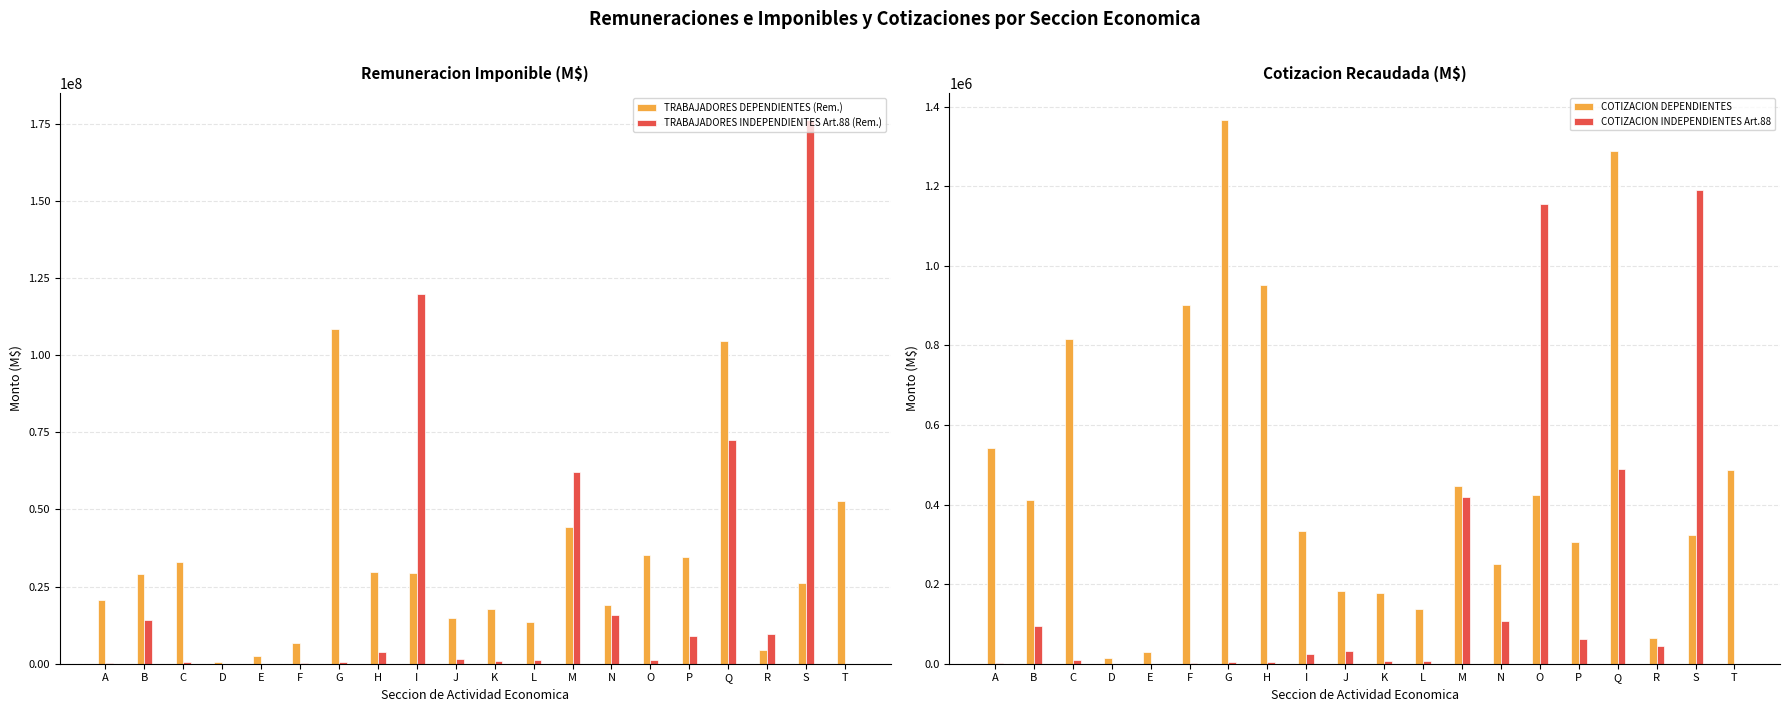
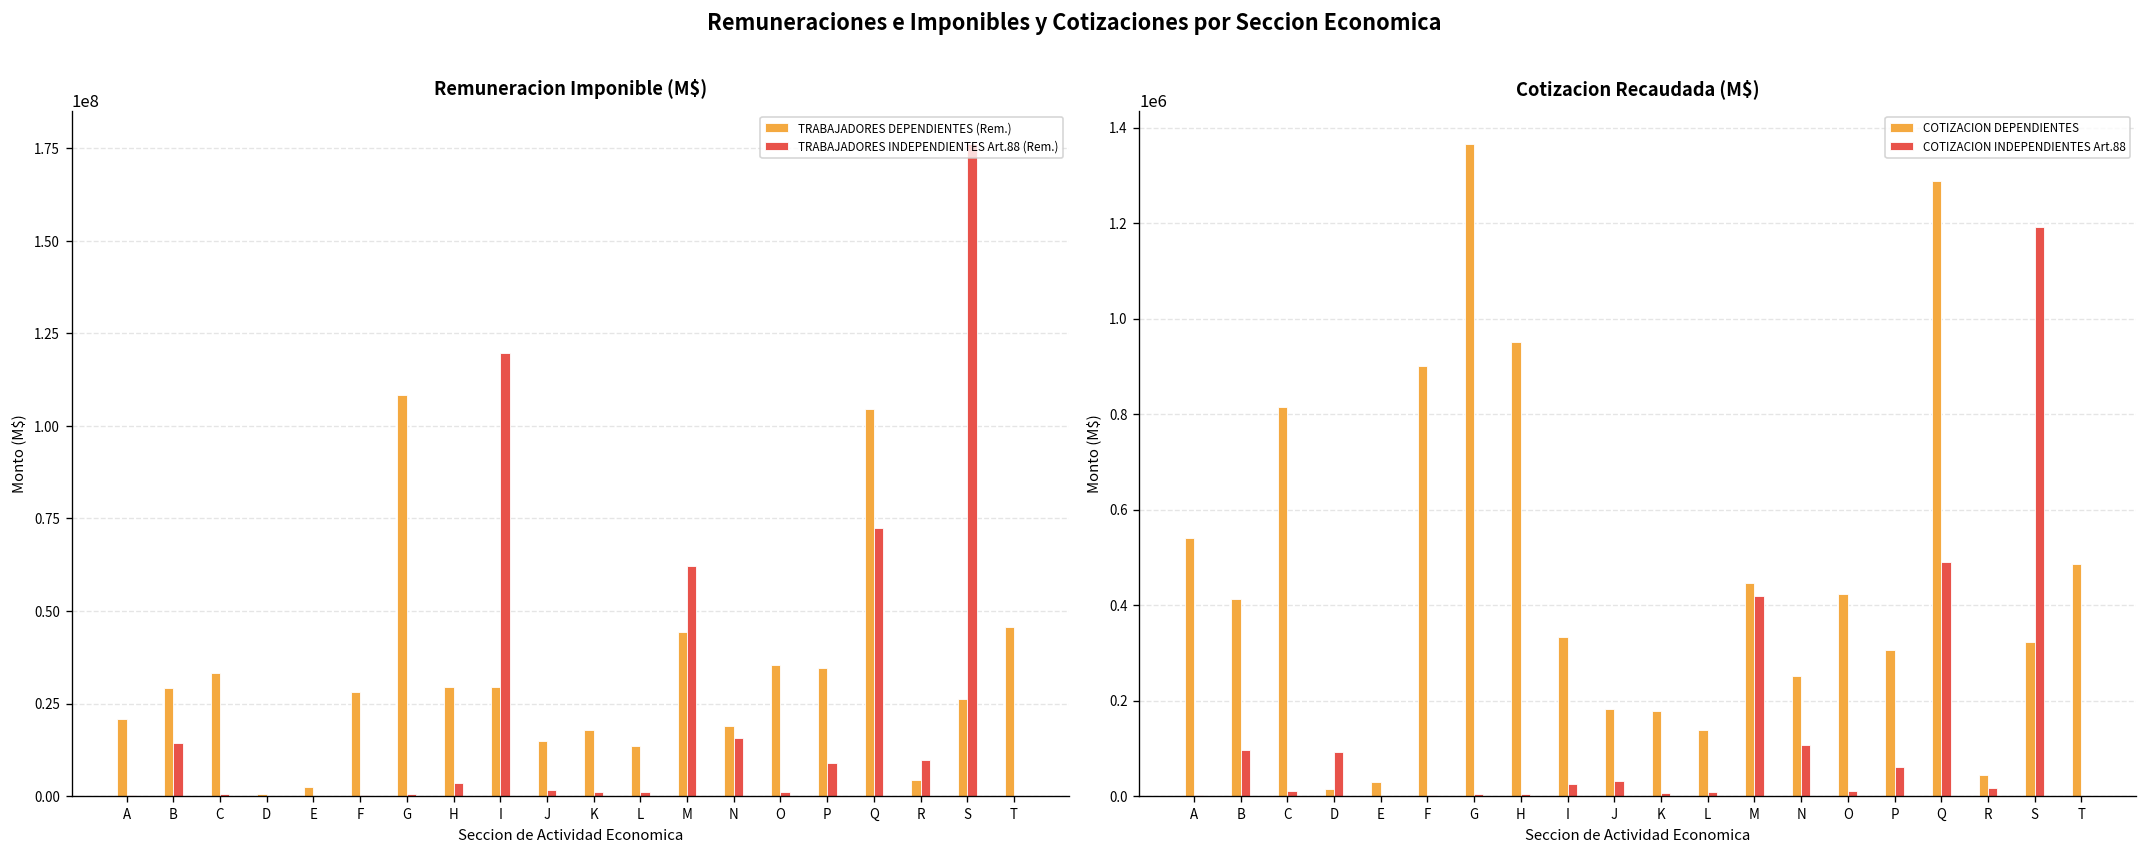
Remuneracion Imponible (M$), TRABAJADORES DEPENDIENTES (Rem.), F: 7000000 -> 28000000
Remuneracion Imponible (M$), TRABAJADORES DEPENDIENTES (Rem.), T: 53000000 -> 46000000
Cotizacion Recaudada (M$), COTIZACION INDEPENDIENTES Art.88, D: 0 -> 90000
Cotizacion Recaudada (M$), COTIZACION INDEPENDIENTES Art.88, O: 1150000 -> 10000
Cotizacion Recaudada (M$), COTIZACION DEPENDIENTES, R: 60000 -> 40000
Cotizacion Recaudada (M$), COTIZACION INDEPENDIENTES Art.88, R: 50000 -> 20000
